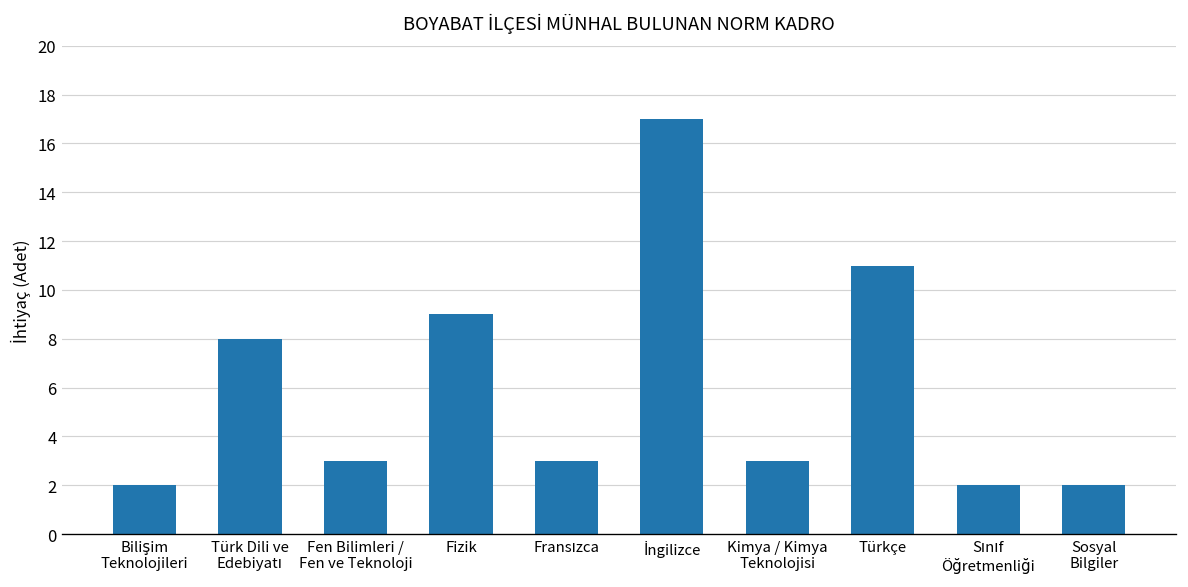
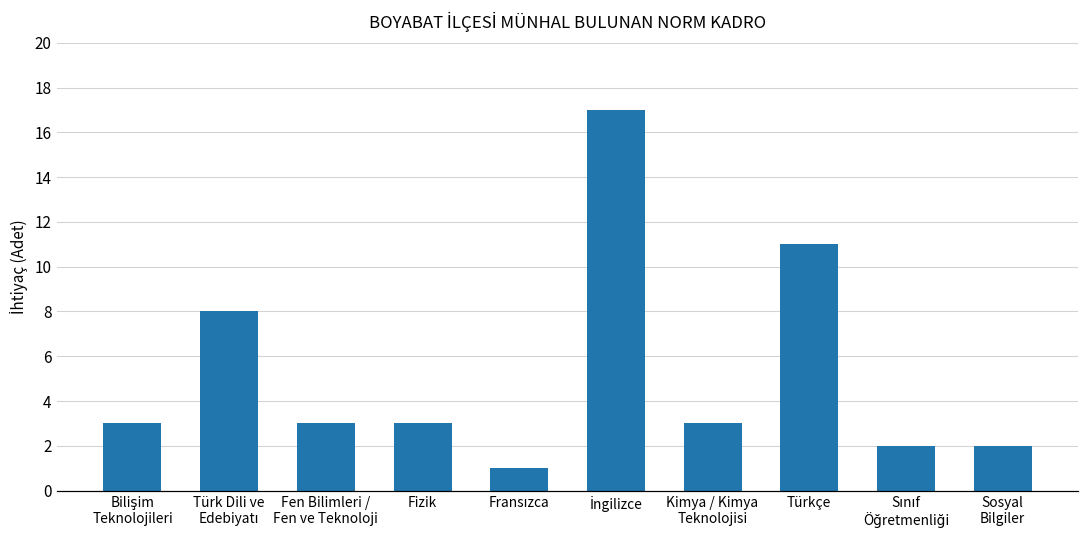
Bilişim Teknolojileri: 2 -> 3
Fizik: 9 -> 3
Fransızca: 3 -> 1
